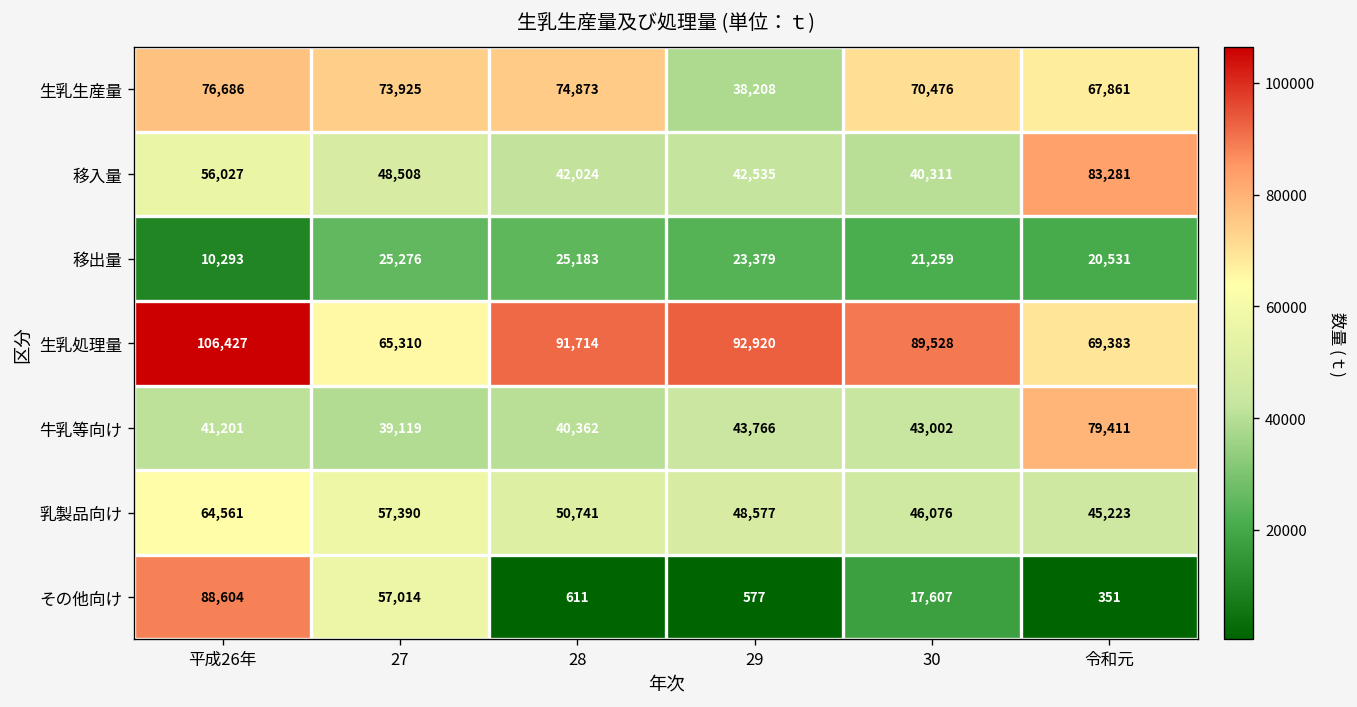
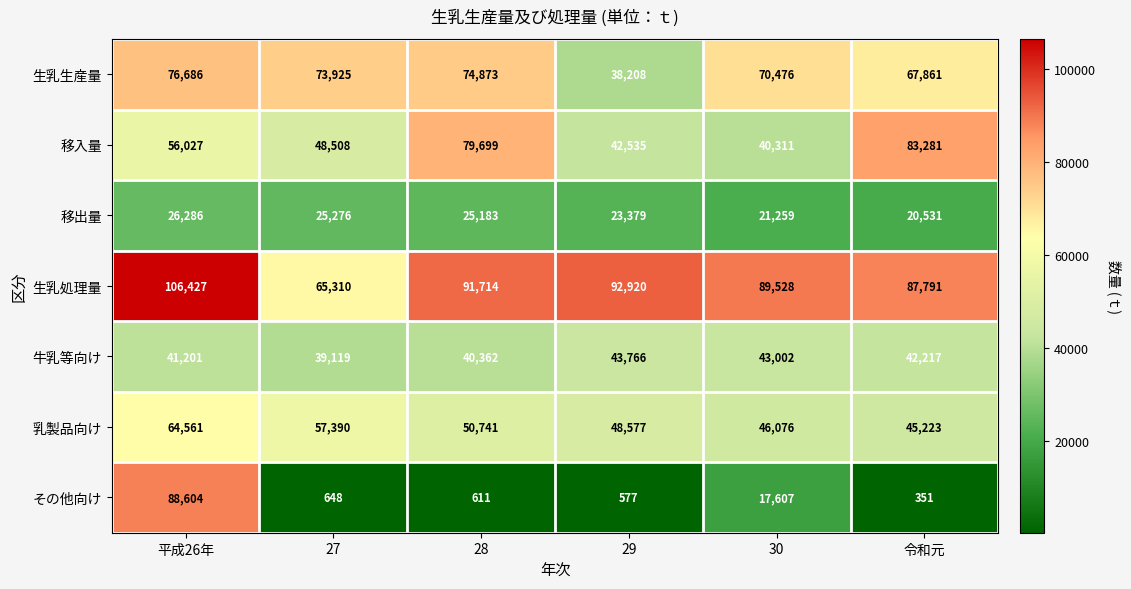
移入量, 28: 42,024 -> 79,699
移出量, 平成26年: 10,293 -> 26,286
生乳処理量, 令和元: 69,383 -> 87,791
牛乳等向け, 令和元: 79,411 -> 42,217
その他向け, 27: 57,014 -> 648
